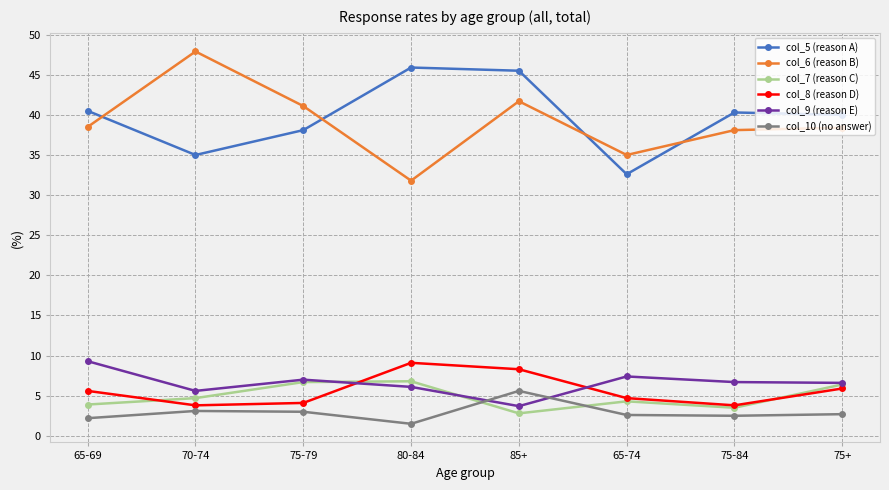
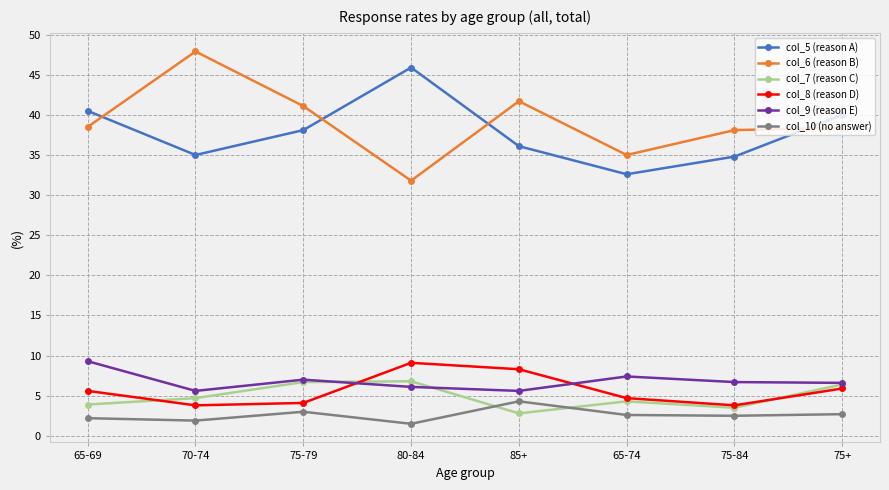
col_10 (no answer), 70-74: 3 -> 2
col_5 (reason A), 85+: 46 -> 36
col_9 (reason E), 85+: 4 -> 6
col_10 (no answer), 85+: 6 -> 4
col_5 (reason A), 75-84: 40 -> 35
